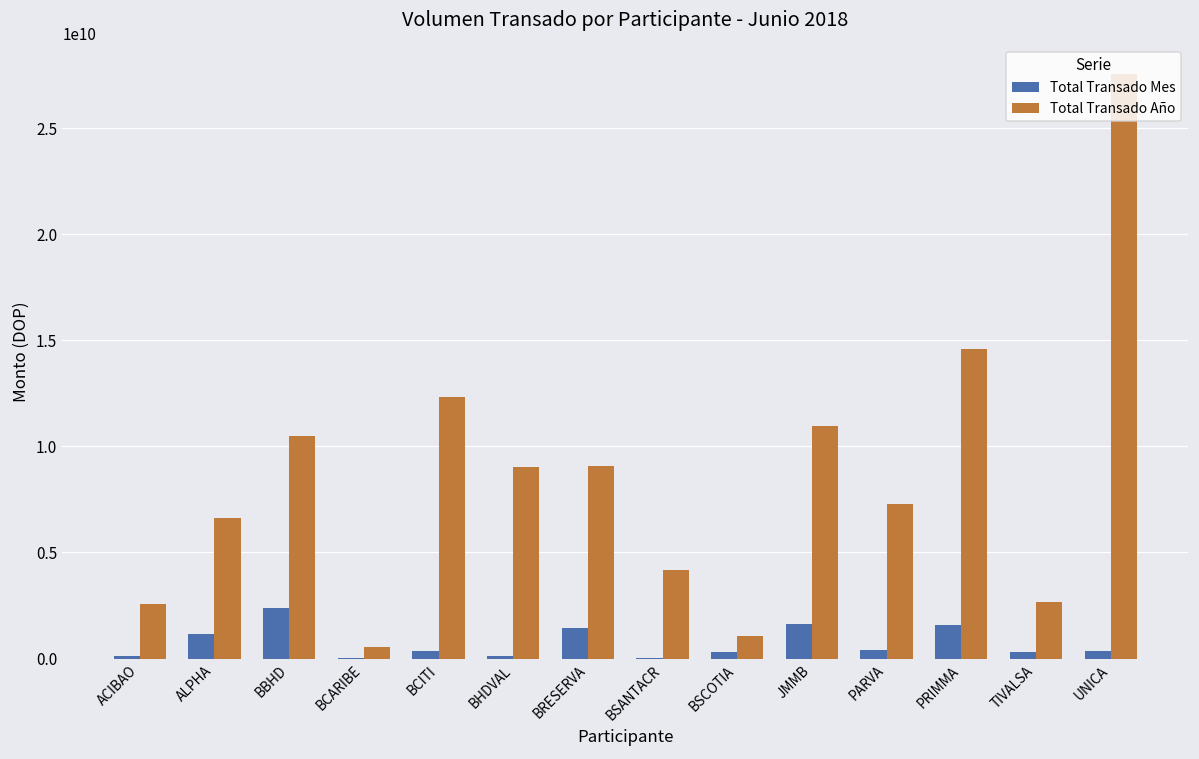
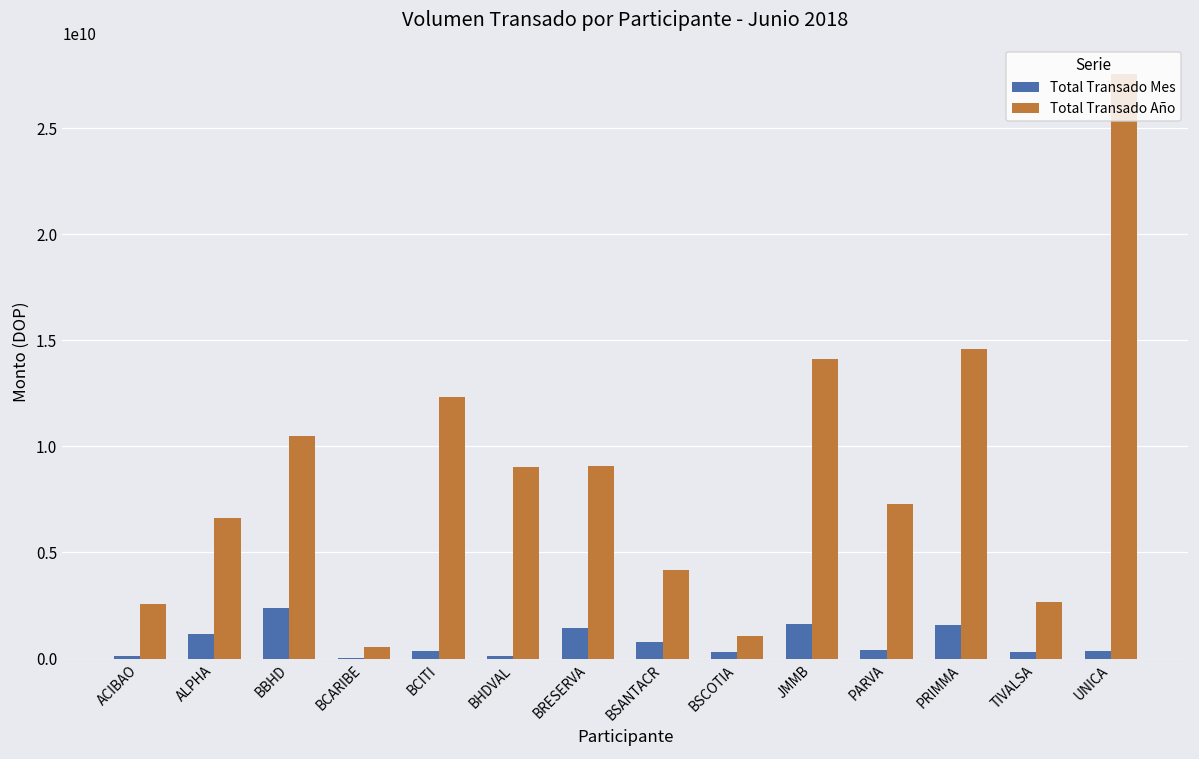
Total Transado Mes, BSANTACR: 0 -> 800000000
Total Transado Año, JMMB: 10900000000 -> 14100000000
